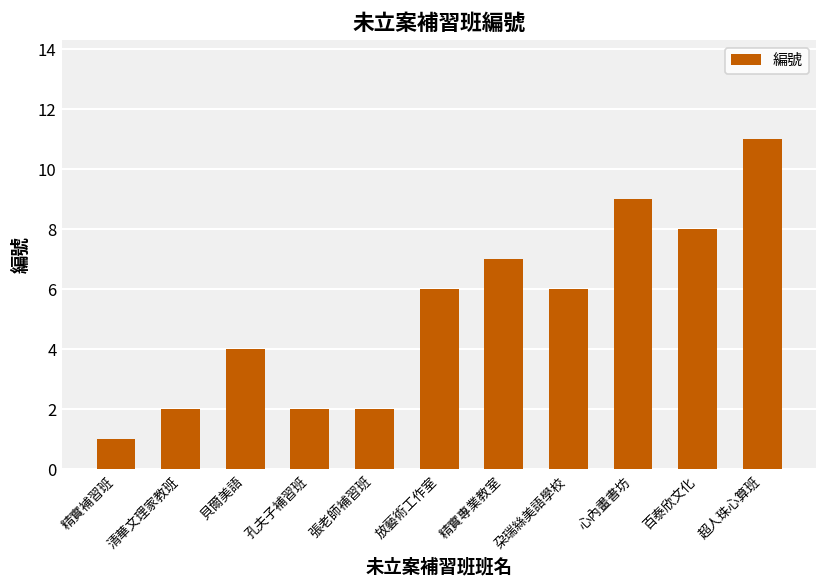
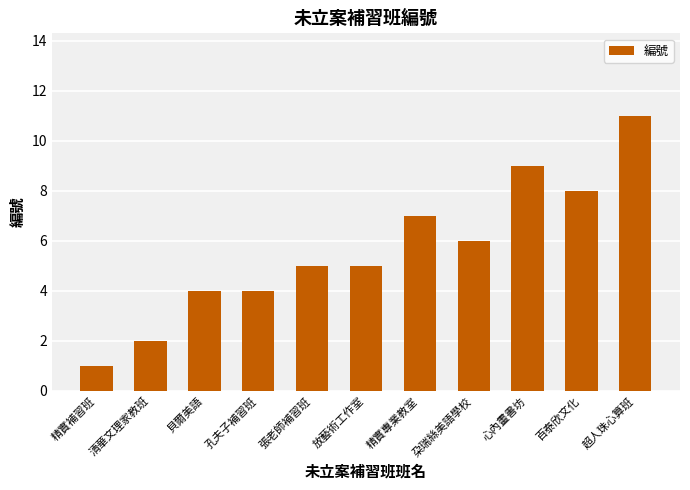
孔夫子補習班: 2 -> 4
張老師補習班: 2 -> 5
放藝術工作室: 6 -> 5
